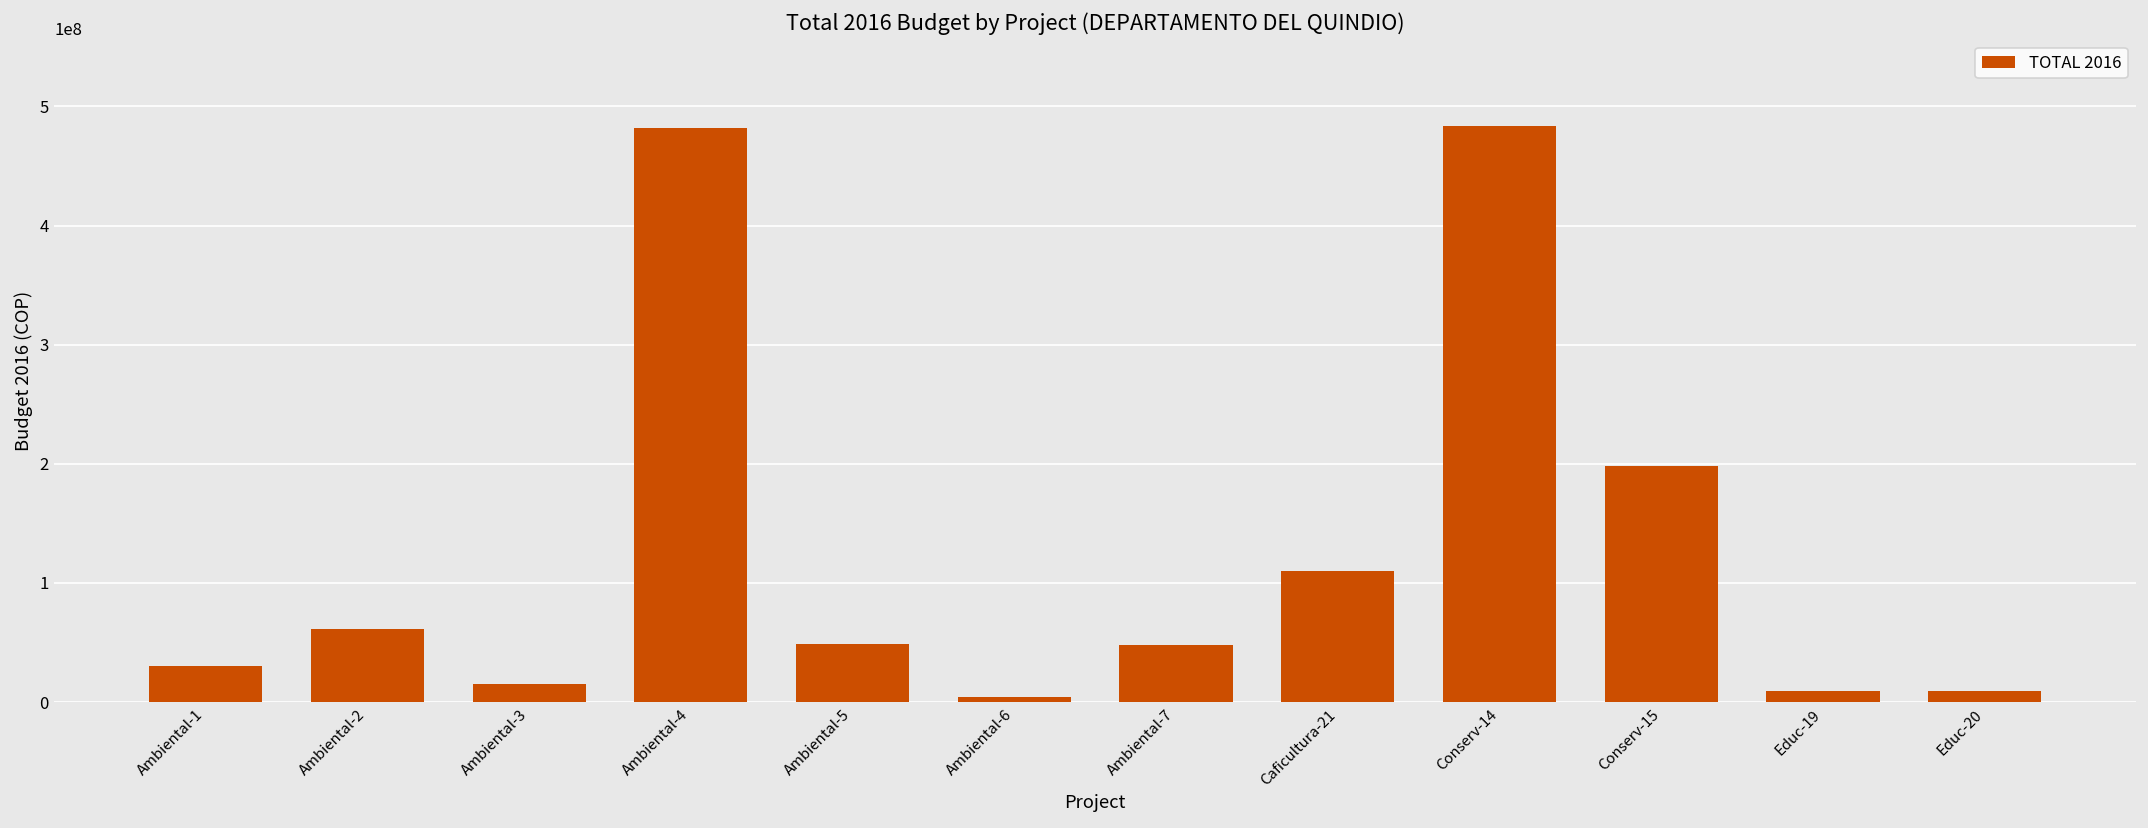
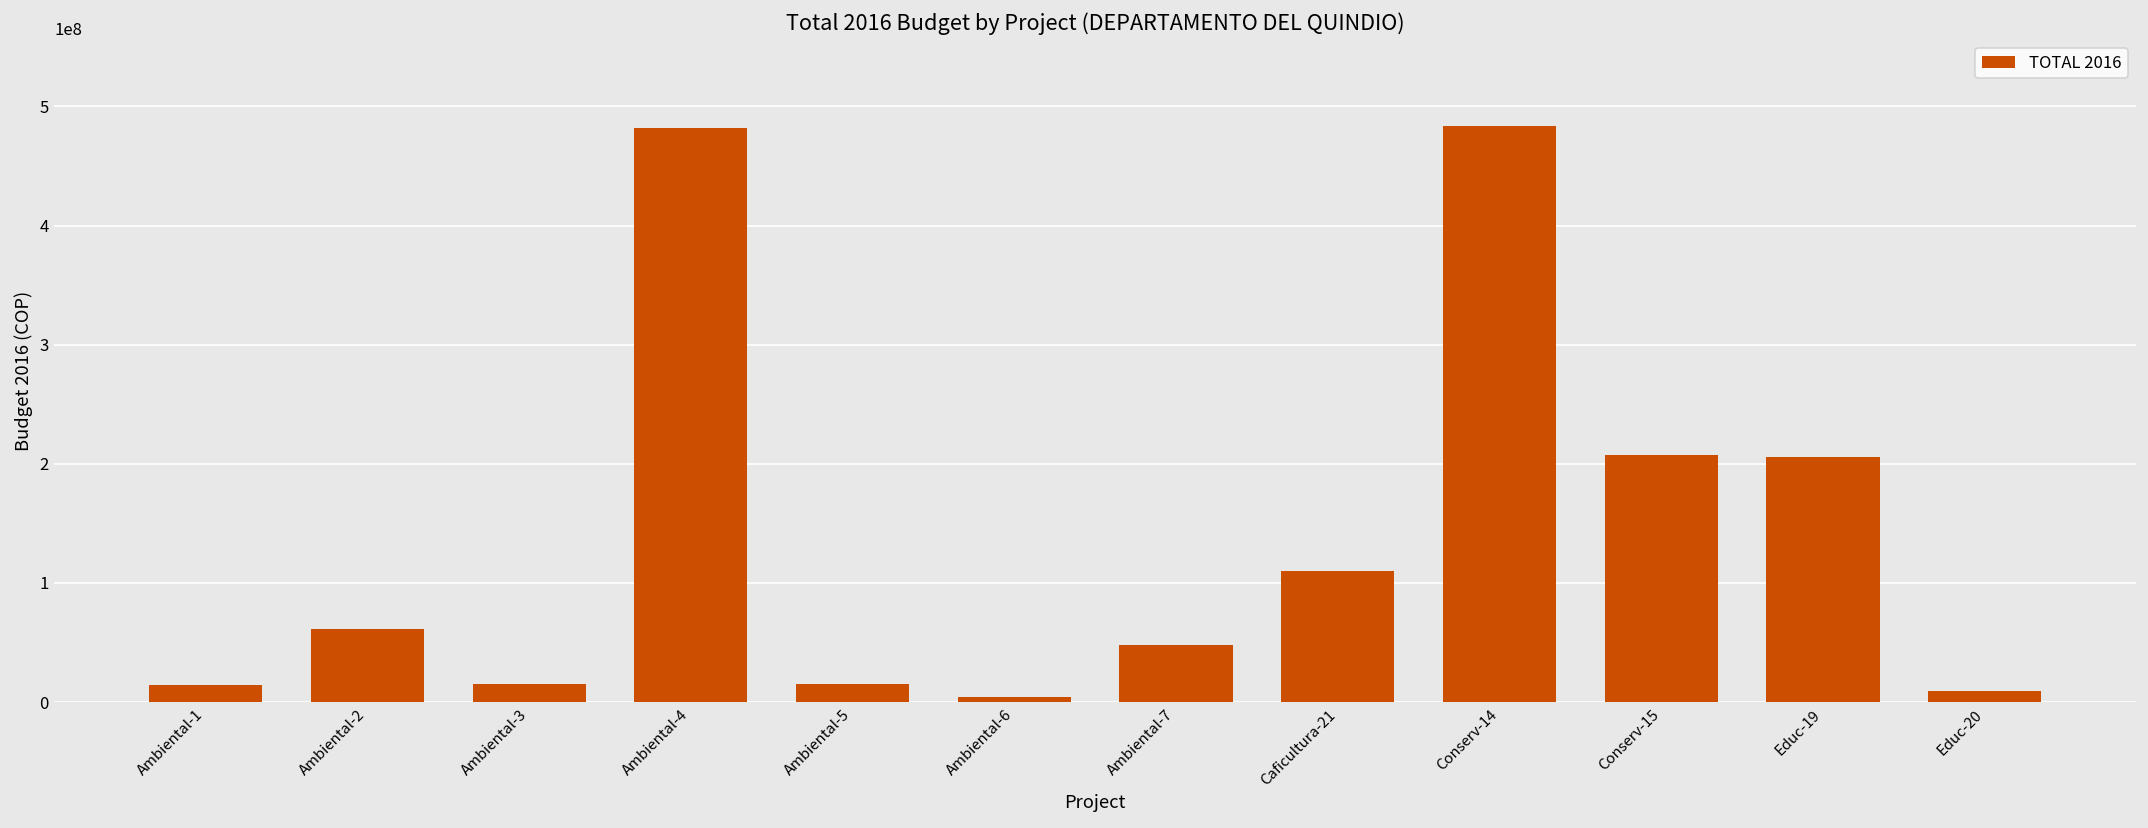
Ambiental-1: 30000000 -> 10000000
Ambiental-5: 50000000 -> 20000000
Conserv-15: 200000000 -> 210000000
Educ-19: 10000000 -> 210000000
